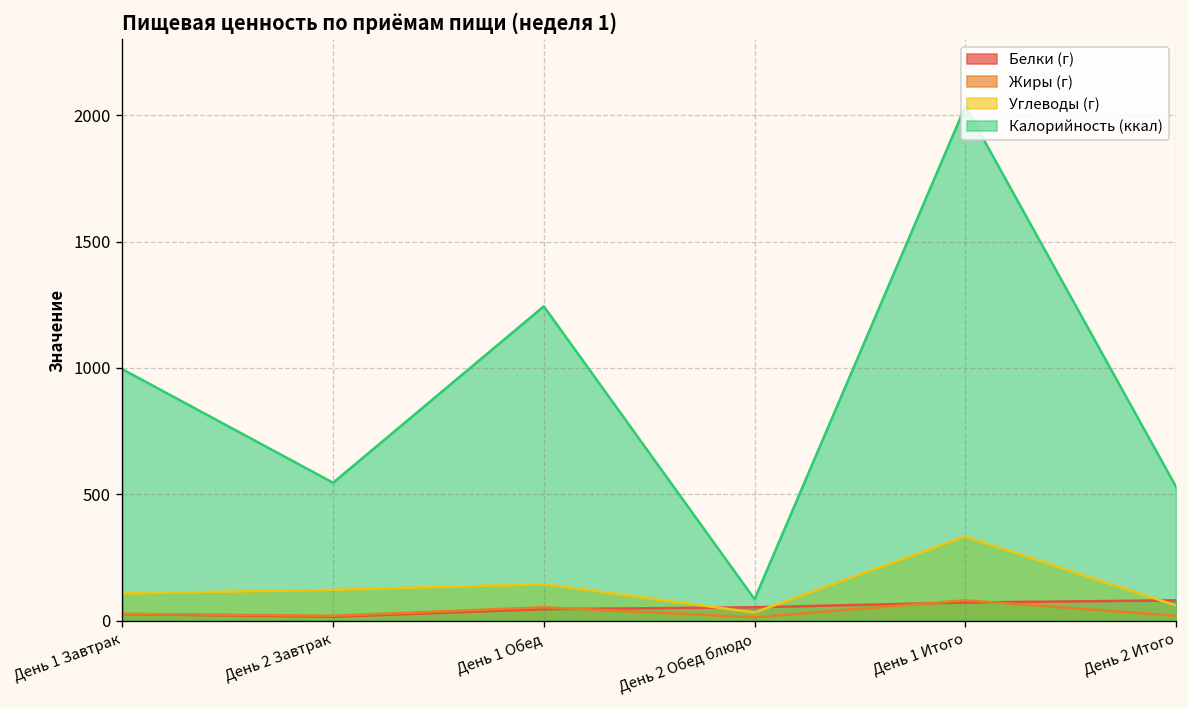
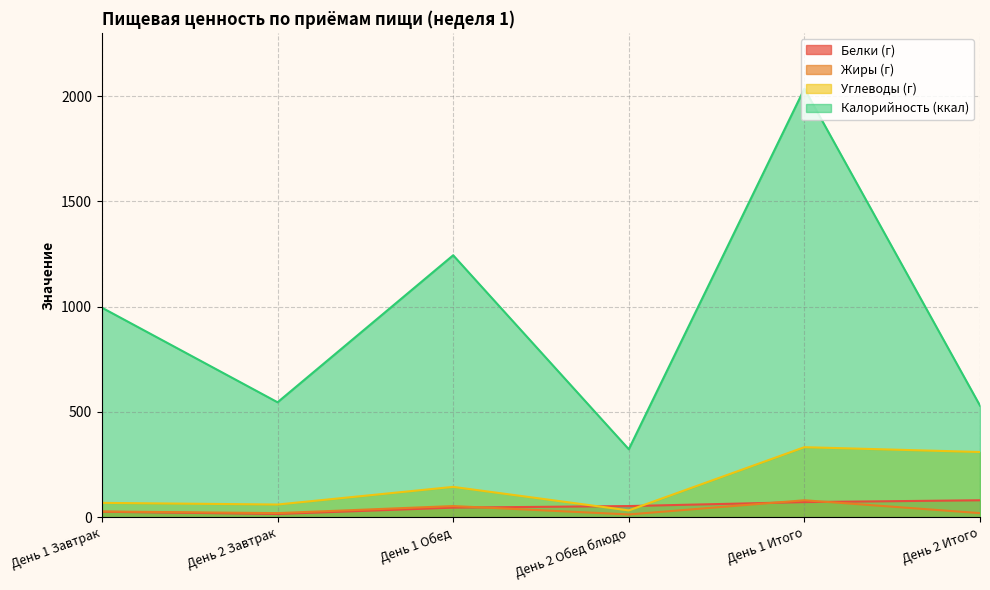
Углеводы (г), День 1 Завтрак: 110 -> 70
Углеводы (г), День 2 Завтрак: 120 -> 60
Калорийность (ккал), День 2 Обед блюдо: 90 -> 320
Углеводы (г), День 2 Итого: 60 -> 310
